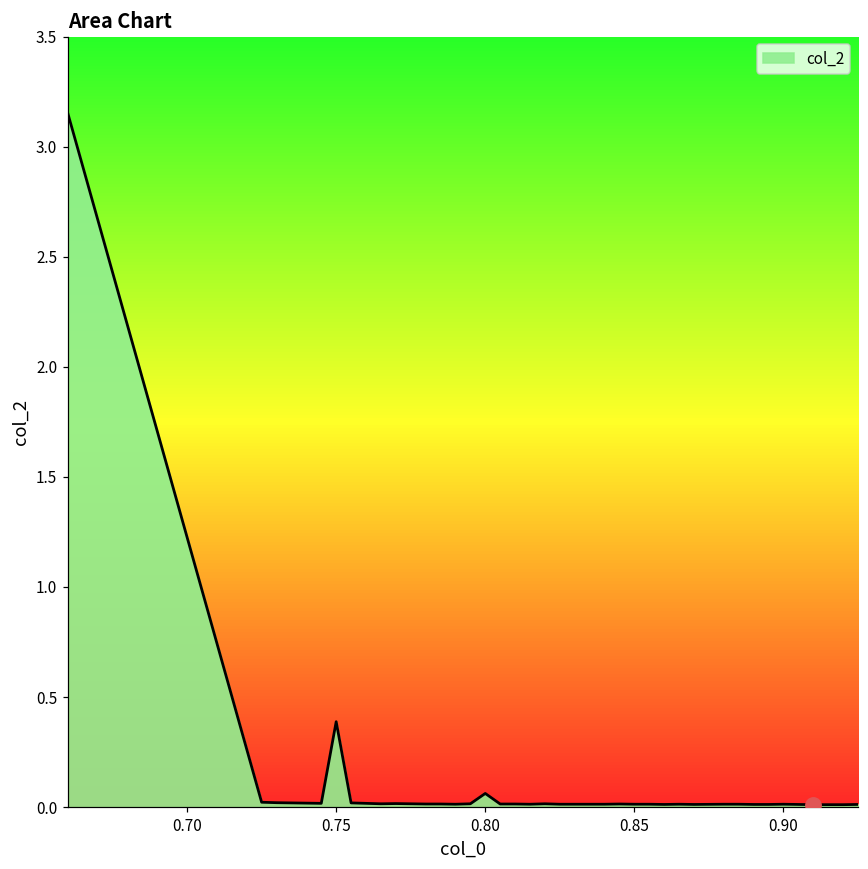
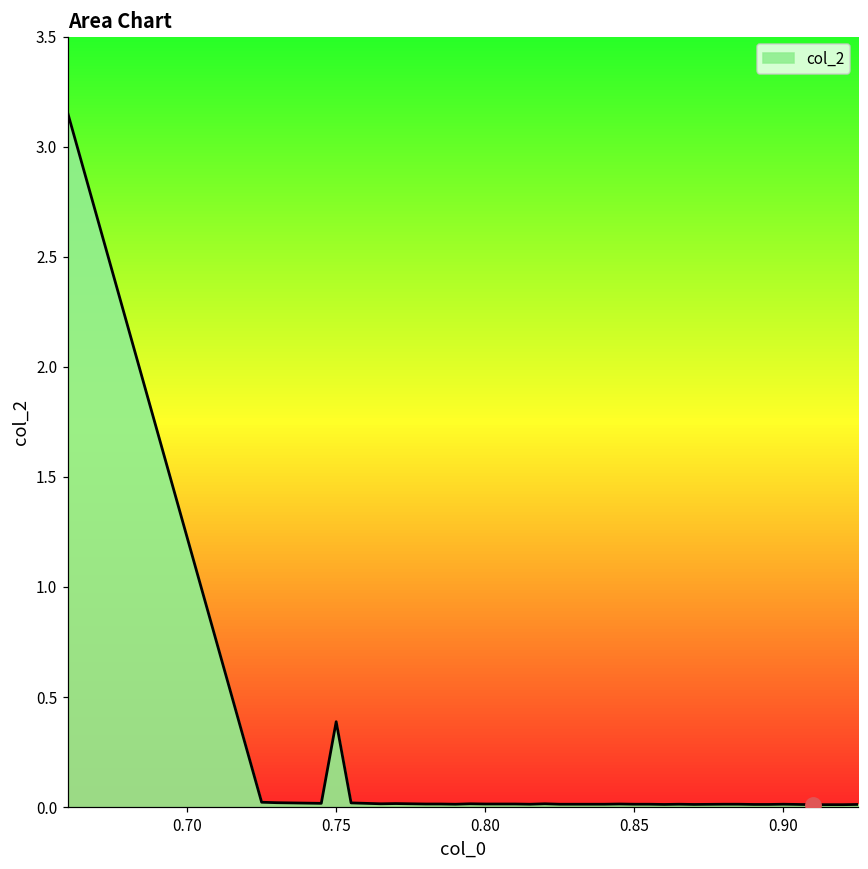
col_2, 0.80: 0.06 -> 0.01
